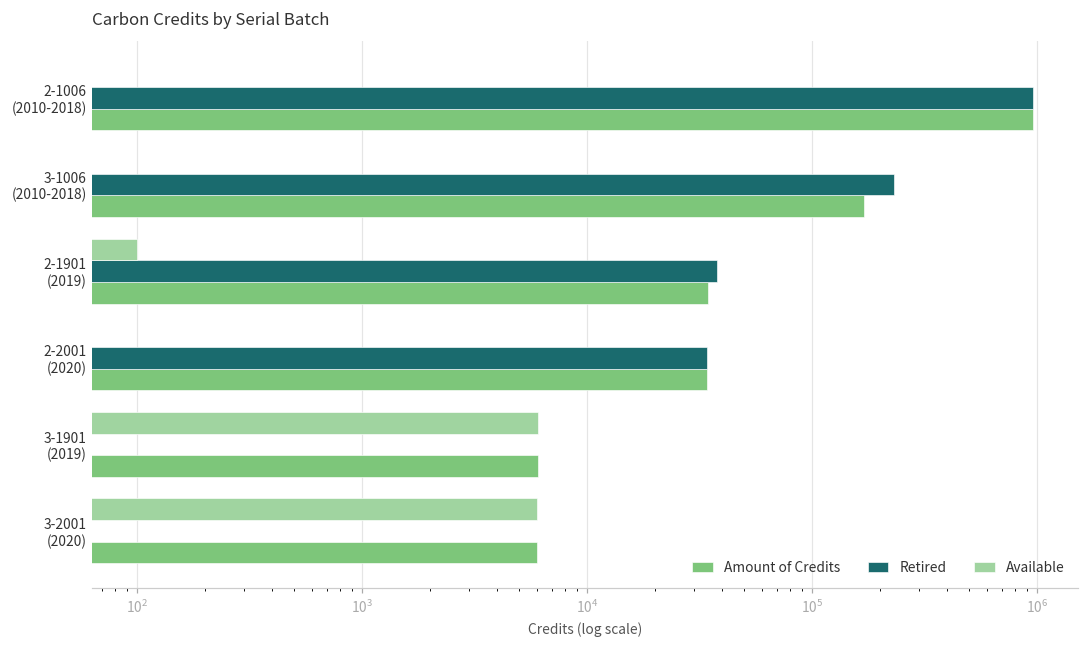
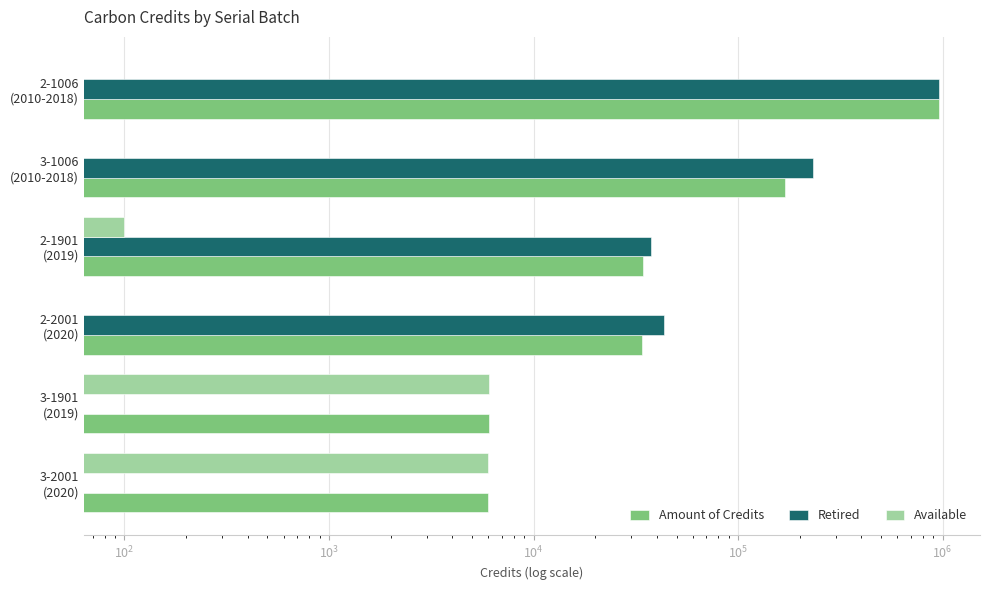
Retired, 2-2001 (2020): 34000 -> 43000
